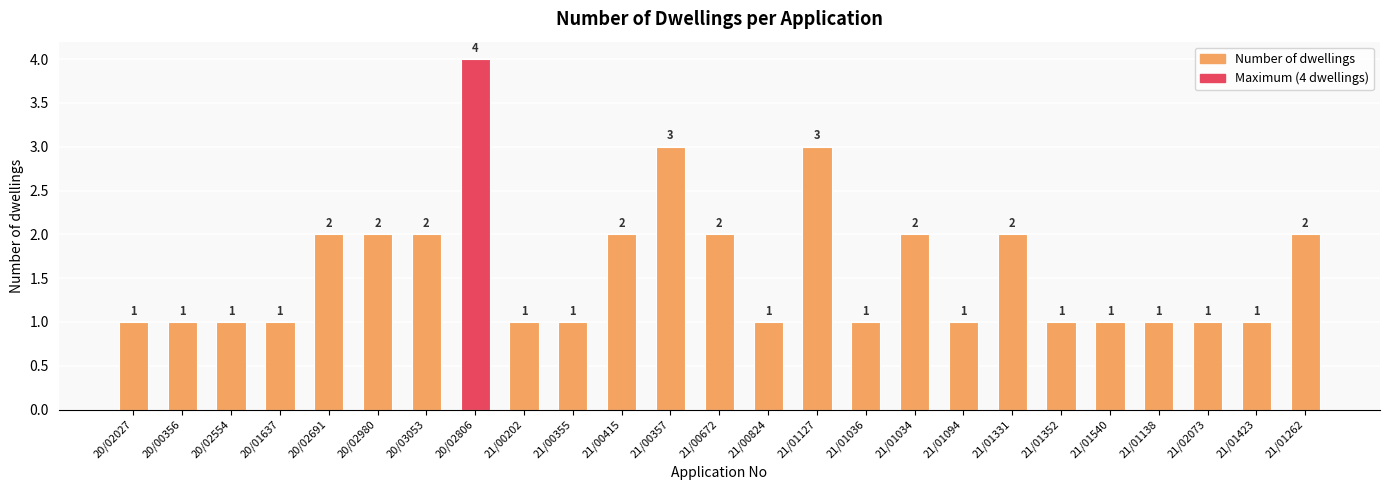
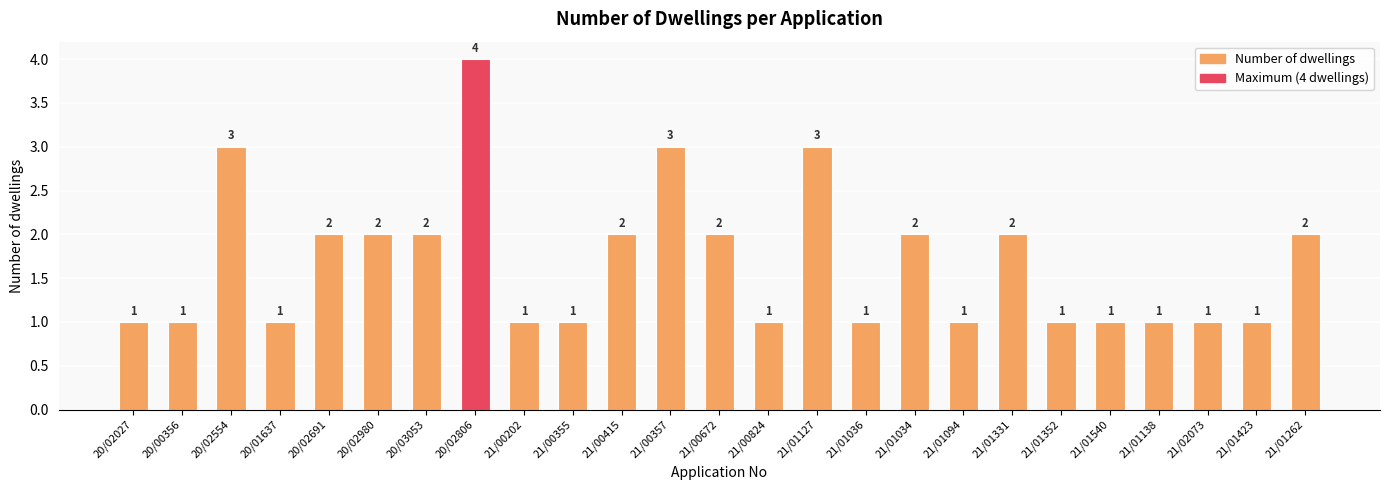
20/02554: 1 -> 3
